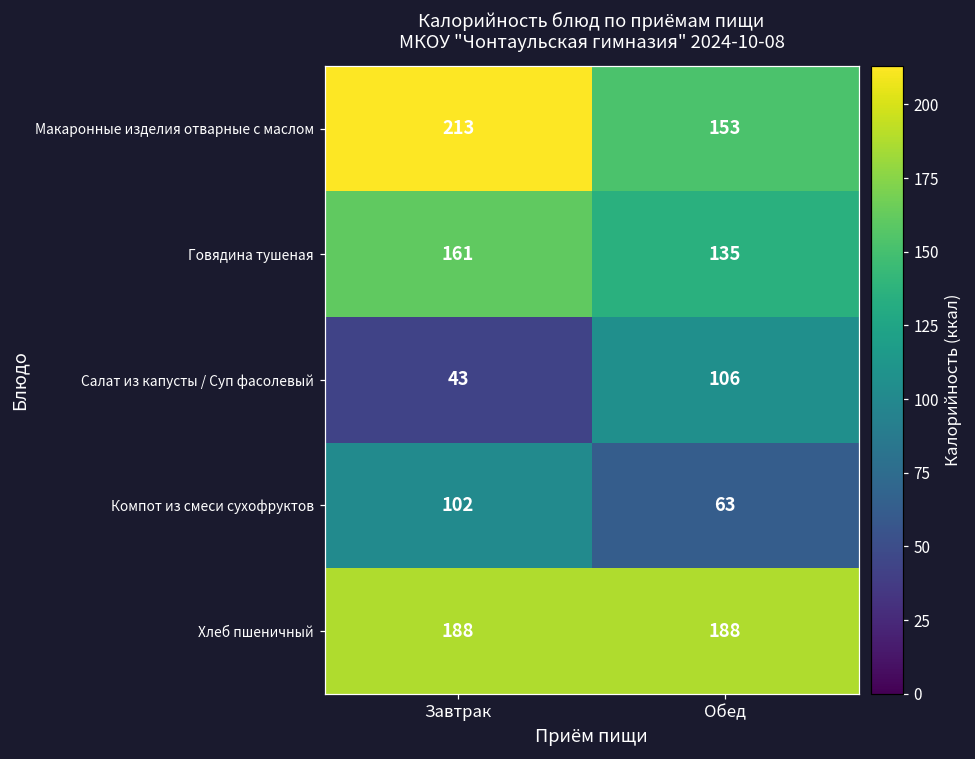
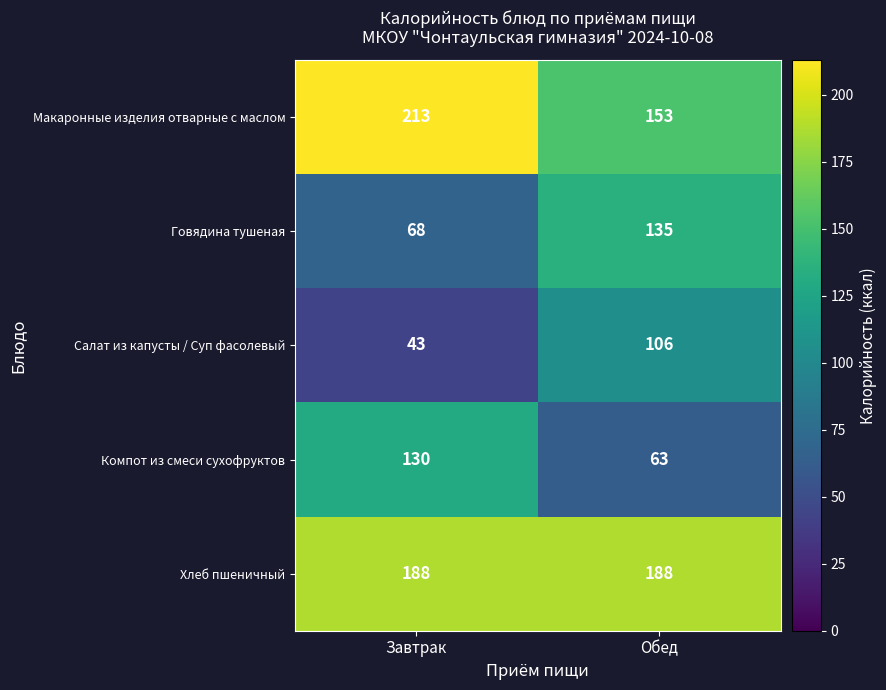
Говядина тушеная, Завтрак: 161 -> 68
Компот из смеси сухофруктов, Завтрак: 102 -> 130
